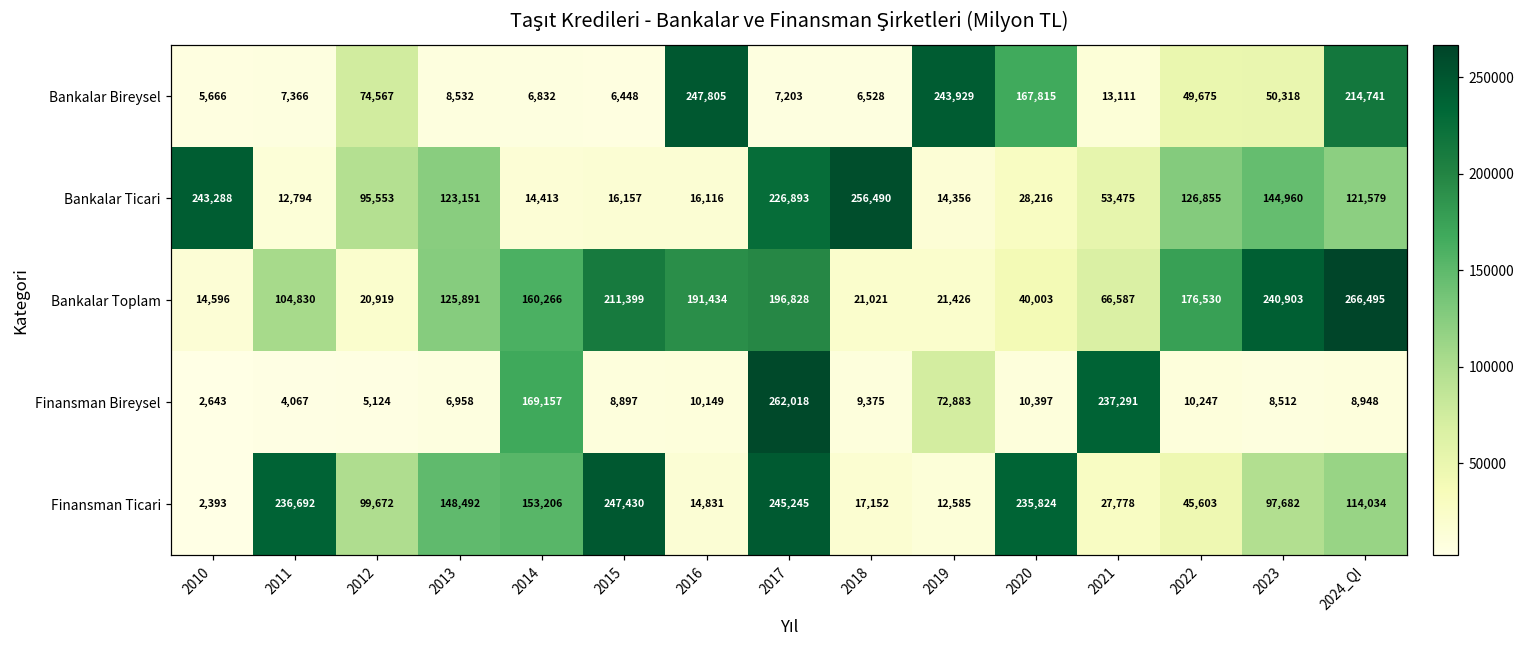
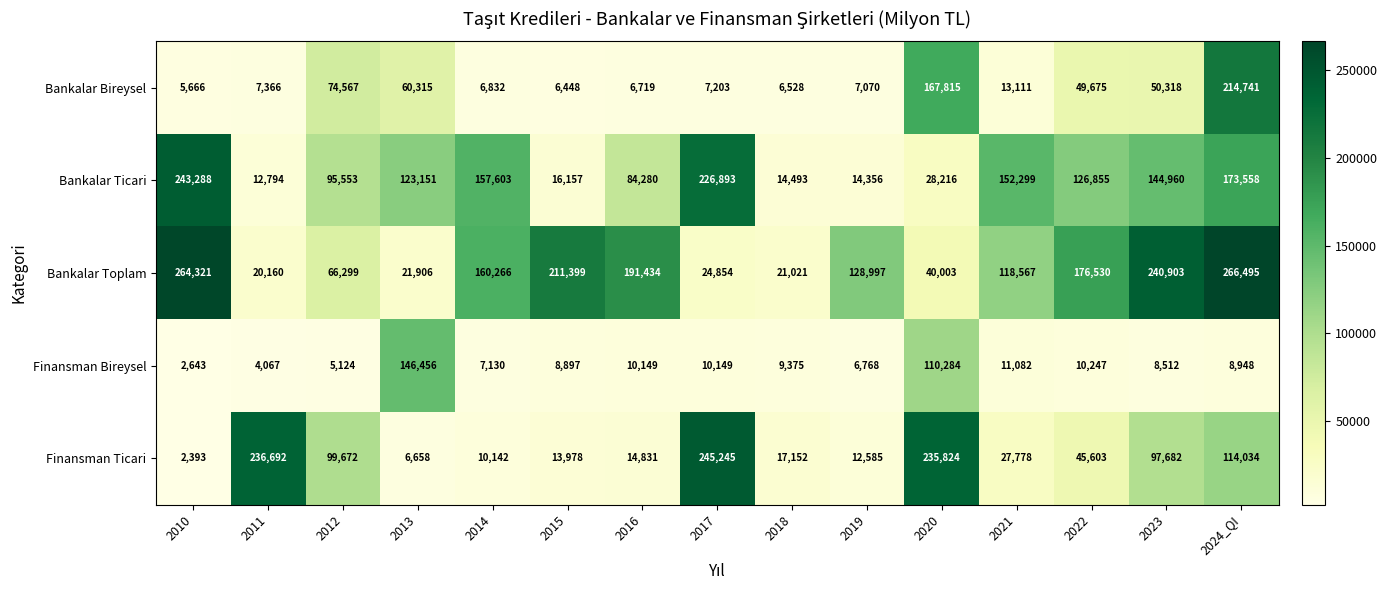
Bankalar Bireysel, 2013: 8,532 -> 60,315
Bankalar Bireysel, 2016: 247,805 -> 6,719
Bankalar Bireysel, 2019: 243,929 -> 7,070
Bankalar Ticari, 2014: 14,413 -> 157,603
Bankalar Ticari, 2016: 16,116 -> 84,280
Bankalar Ticari, 2018: 256,490 -> 14,493
Bankalar Ticari, 2021: 53,475 -> 152,299
Bankalar Ticari, 2024_QI: 121,579 -> 173,558
Bankalar Toplam, 2010: 14,596 -> 264,321
Bankalar Toplam, 2011: 104,830 -> 20,160
Bankalar Toplam, 2012: 20,919 -> 66,299
Bankalar Toplam, 2013: 125,891 -> 21,906
Bankalar Toplam, 2017: 196,828 -> 24,854
Bankalar Toplam, 2019: 21,426 -> 128,997
Bankalar Toplam, 2021: 66,587 -> 118,567
Finansman Bireysel, 2013: 6,958 -> 146,456
Finansman Bireysel, 2014: 169,157 -> 7,130
Finansman Bireysel, 2017: 262,018 -> 10,149
Finansman Bireysel, 2019: 72,883 -> 6,768
Finansman Bireysel, 2020: 10,397 -> 110,284
Finansman Bireysel, 2021: 237,291 -> 11,082
Finansman Ticari, 2013: 148,492 -> 6,658
Finansman Ticari, 2014: 153,206 -> 10,142
Finansman Ticari, 2015: 247,430 -> 13,978
